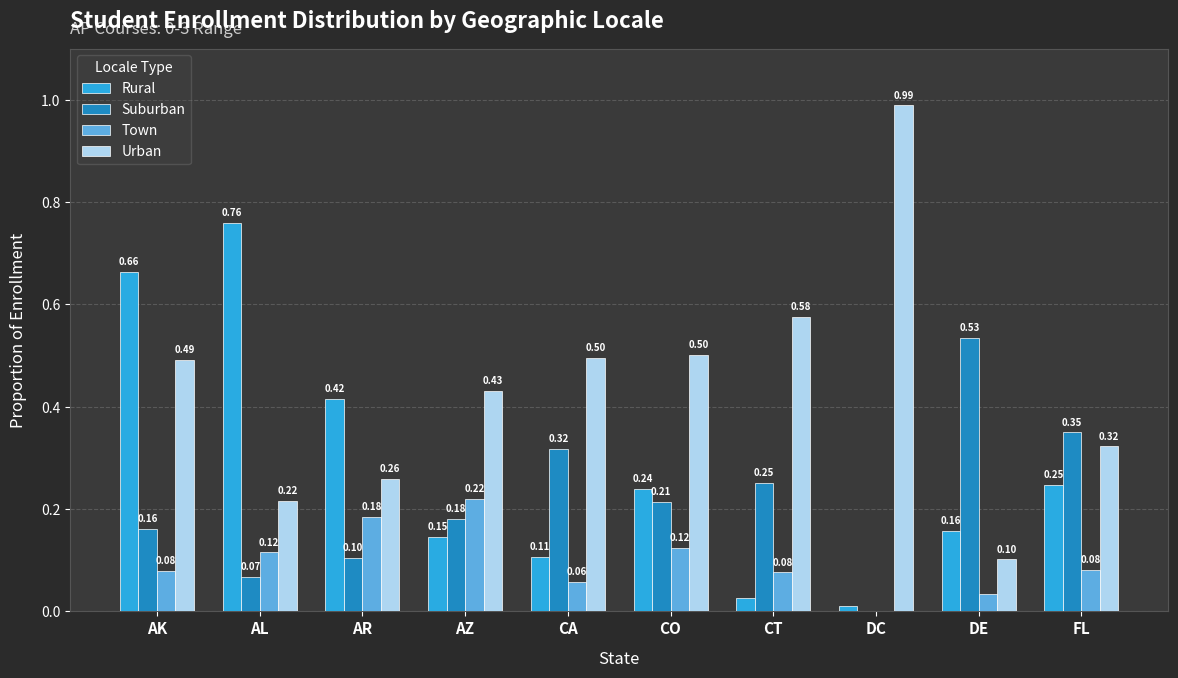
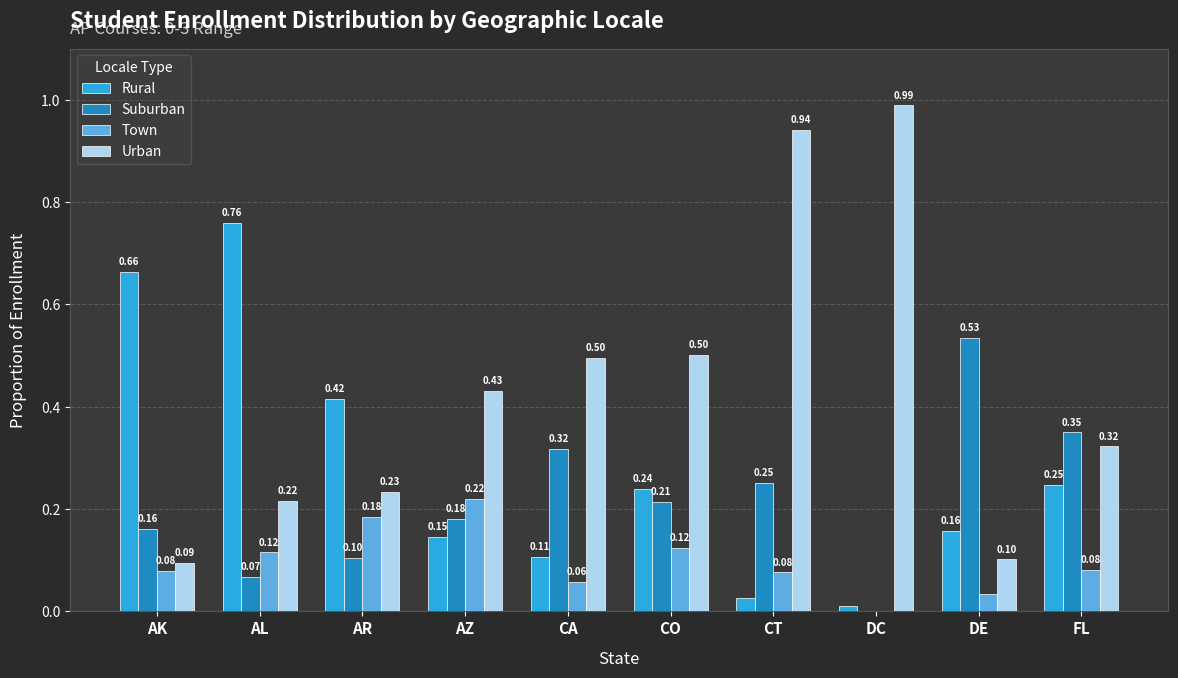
Urban, AK: 0.49 -> 0.09
Urban, AR: 0.26 -> 0.23
Urban, CT: 0.58 -> 0.94
